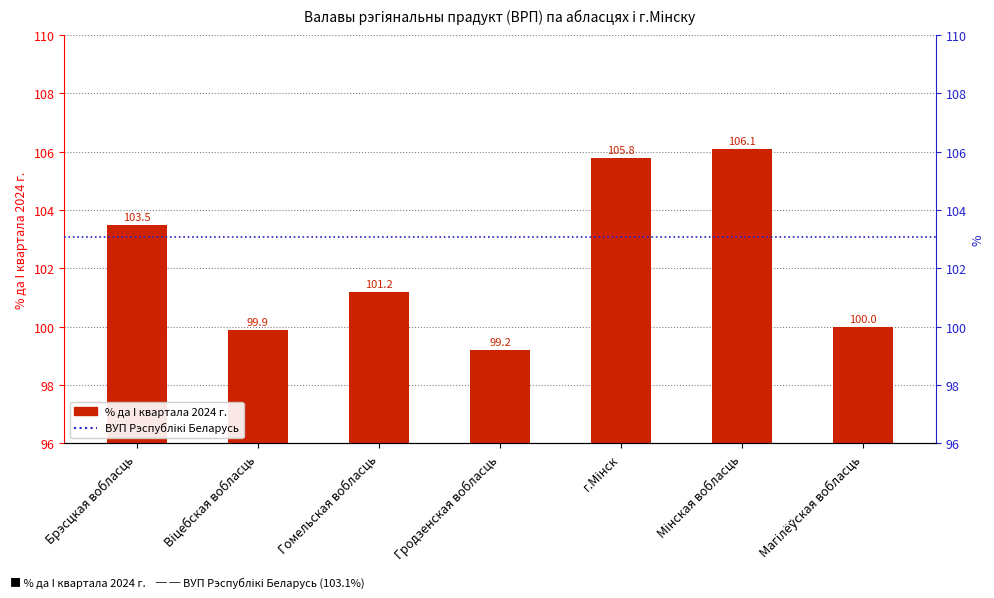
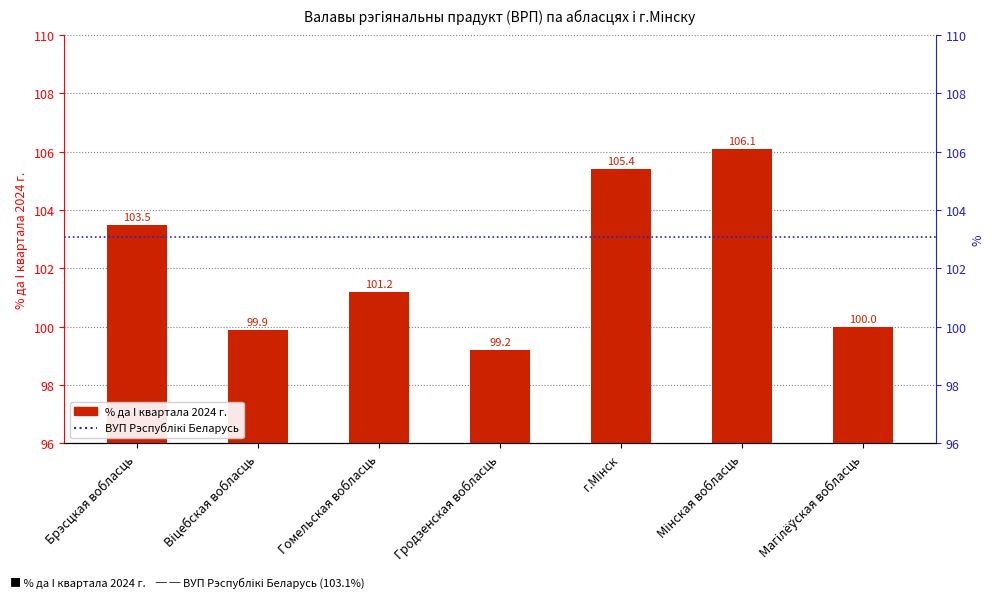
г.Мінск: 105.8 -> 105.4
